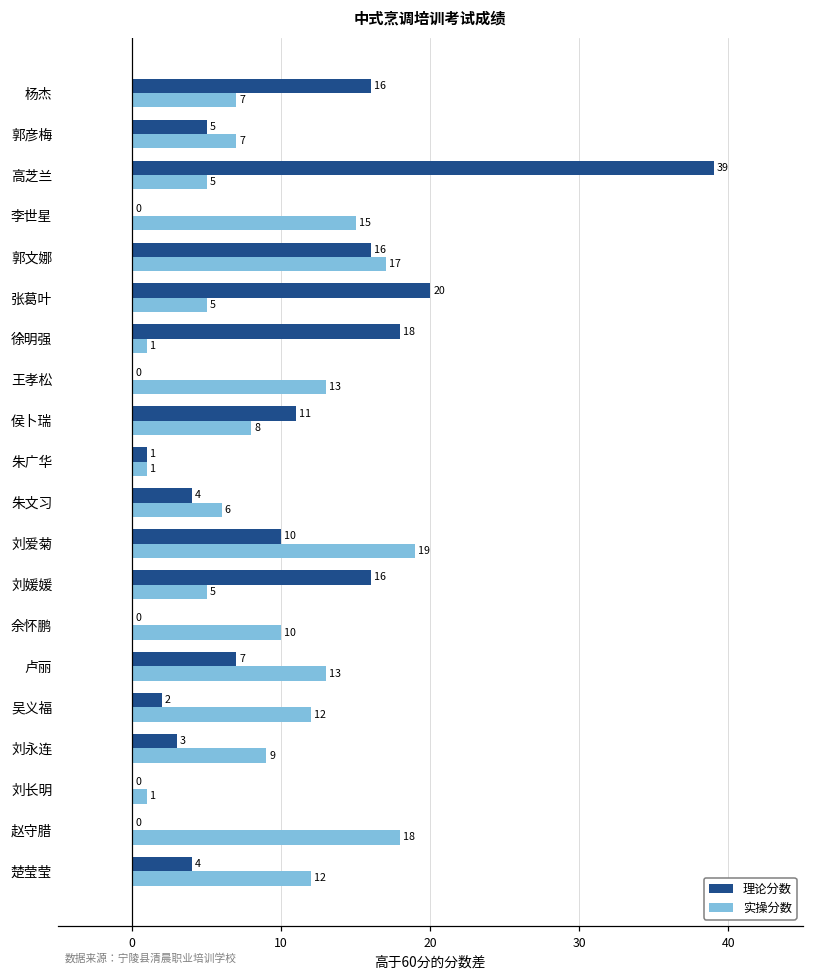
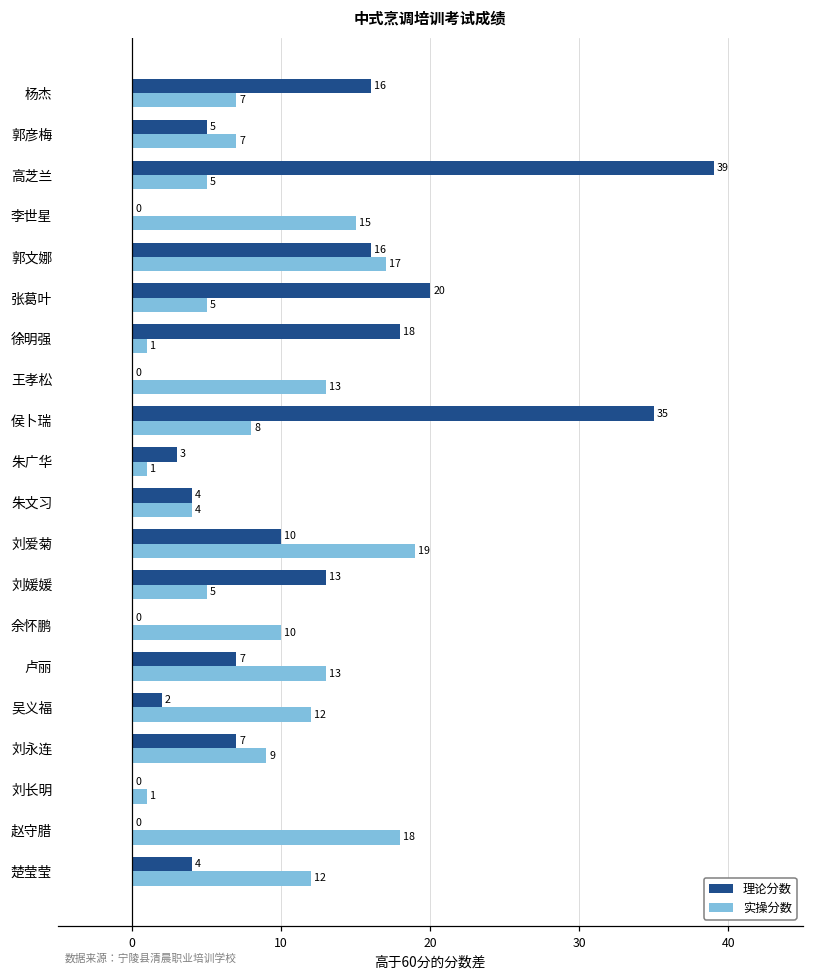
理论分数, 侯卜瑞: 11 -> 35
理论分数, 朱广华: 1 -> 3
实操分数, 朱文习: 6 -> 4
理论分数, 刘媛媛: 16 -> 13
理论分数, 刘永连: 3 -> 7
